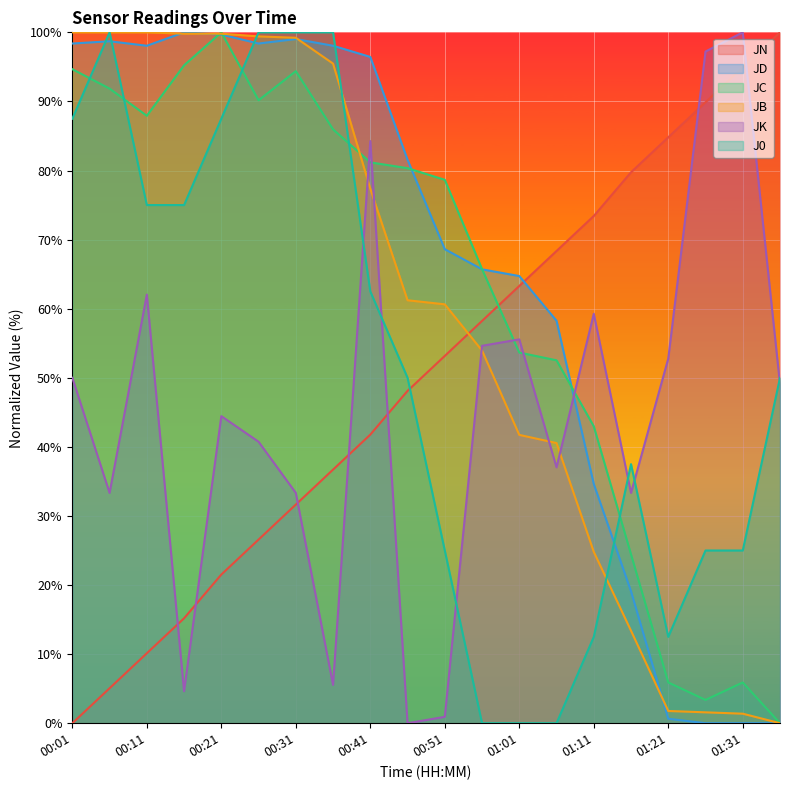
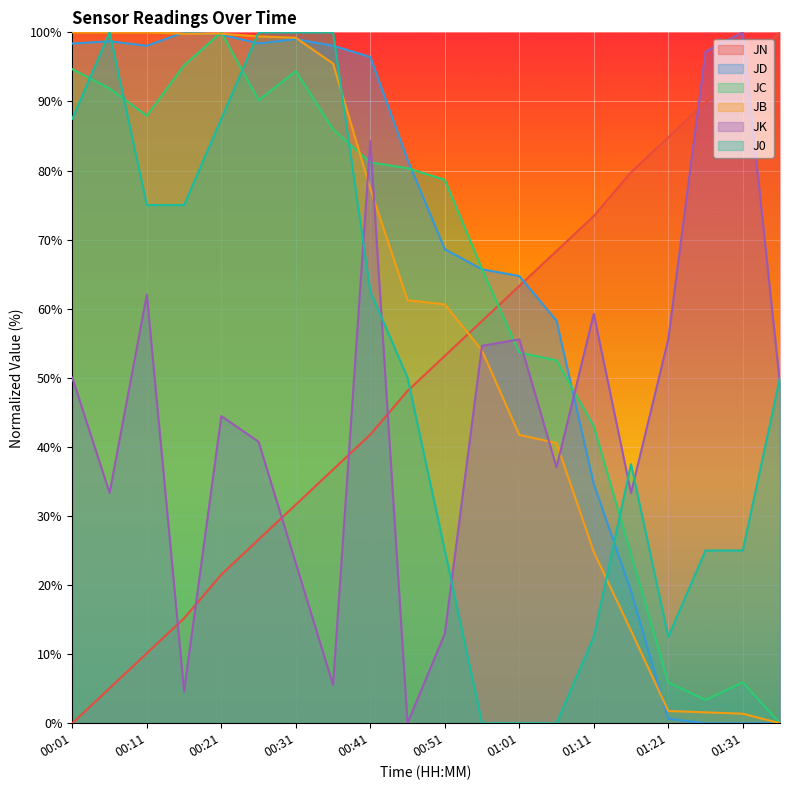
JK, 00:31: 33% -> 23%
JK, 00:51: 1% -> 13%
JK, 01:21: 53% -> 56%
